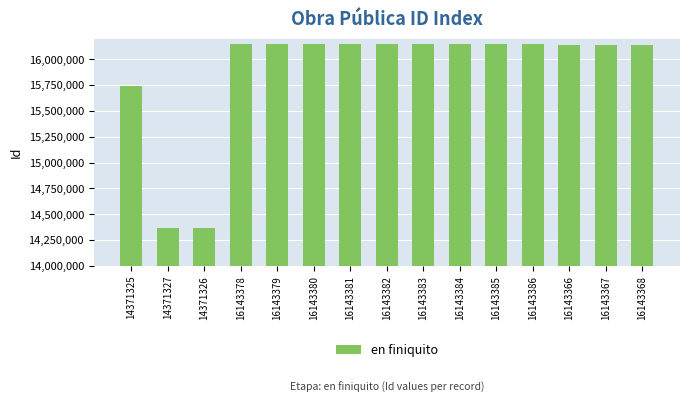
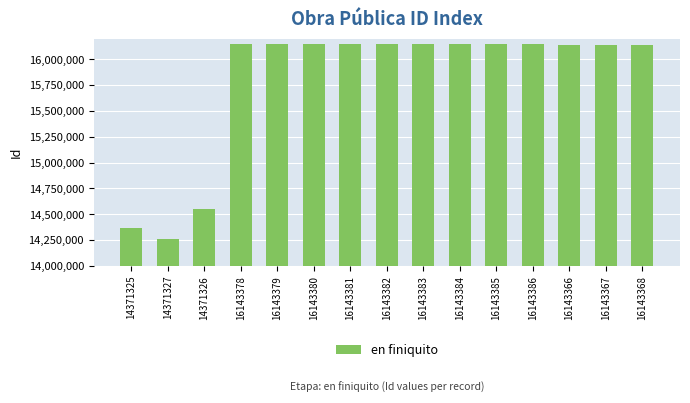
14371325: 15,740,000 -> 14,370,000
14371327: 14,370,000 -> 14,260,000
14371326: 14,370,000 -> 14,550,000
